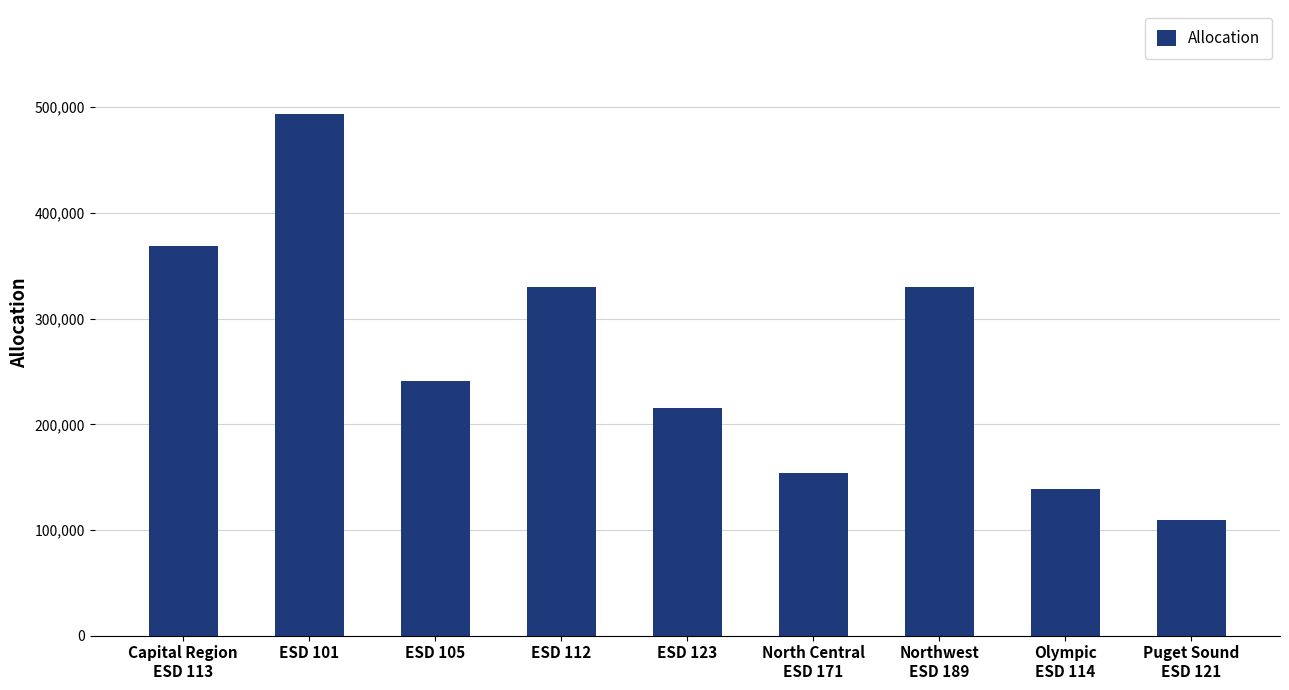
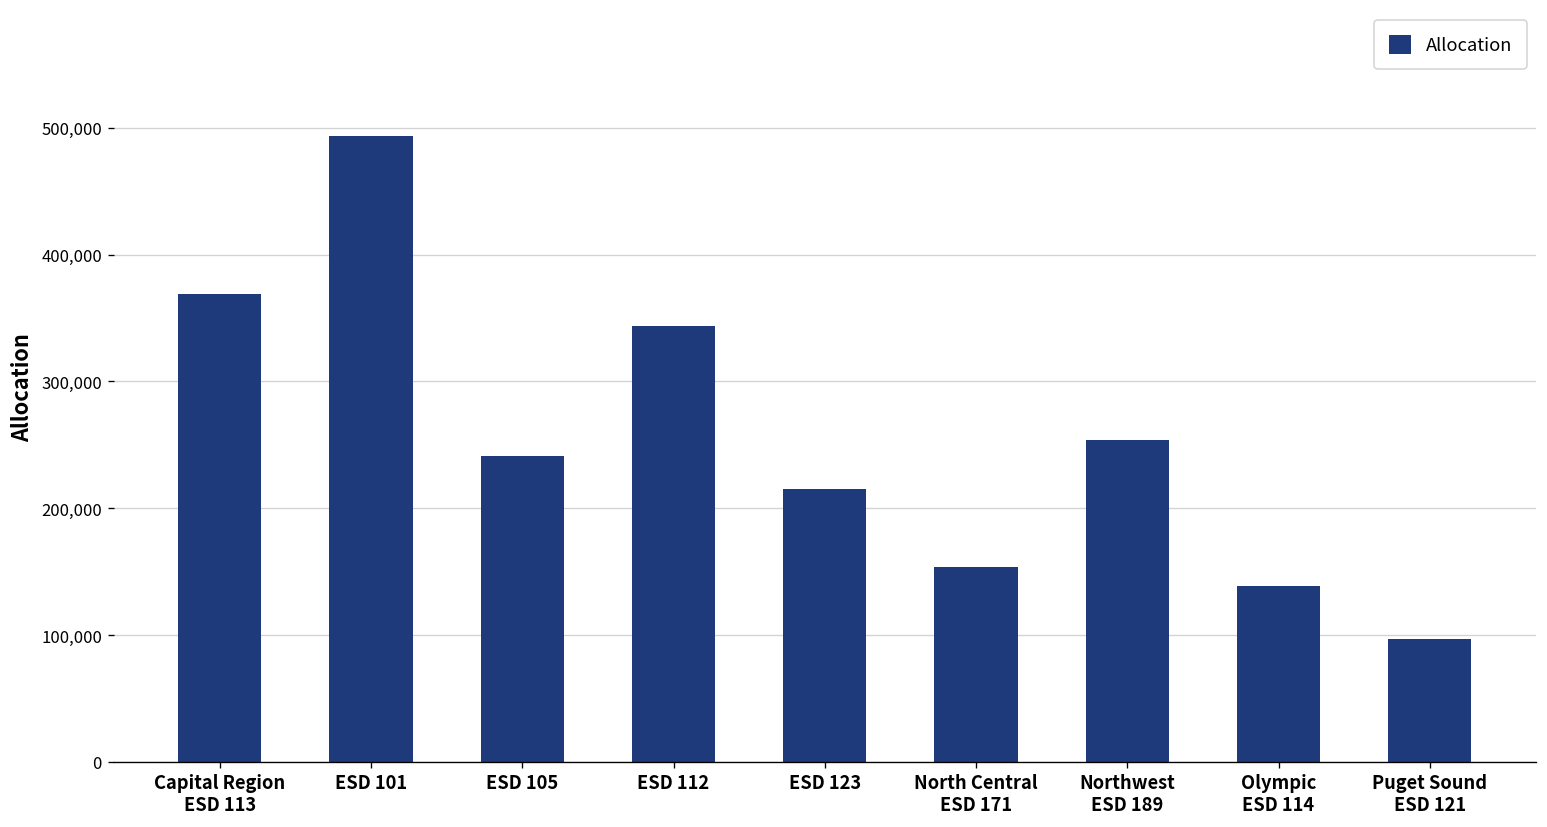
ESD 112: 330,000 -> 344,000
Northwest ESD 189: 330,000 -> 254,000
Puget Sound ESD 121: 110,000 -> 96,000
